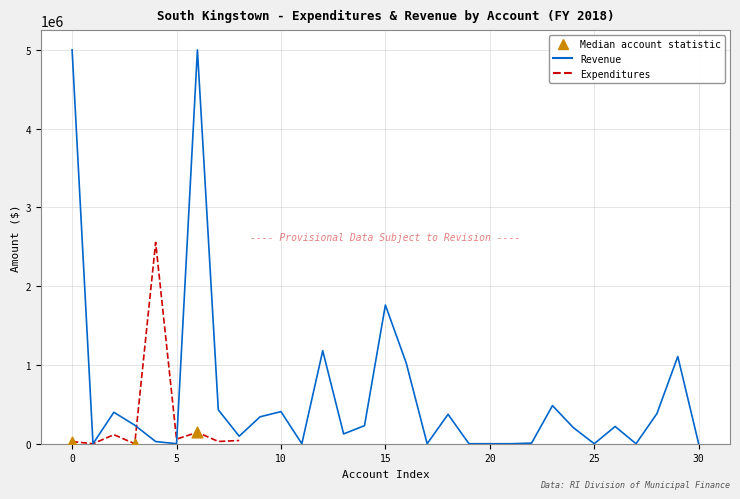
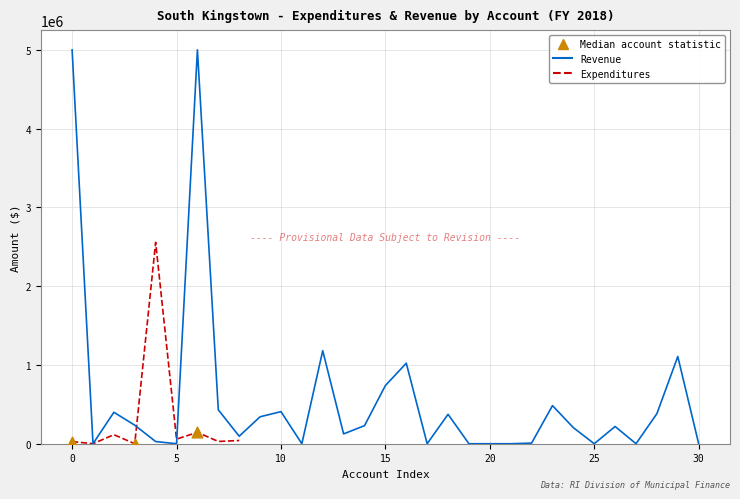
Revenue, 15: 1800000 -> 700000
